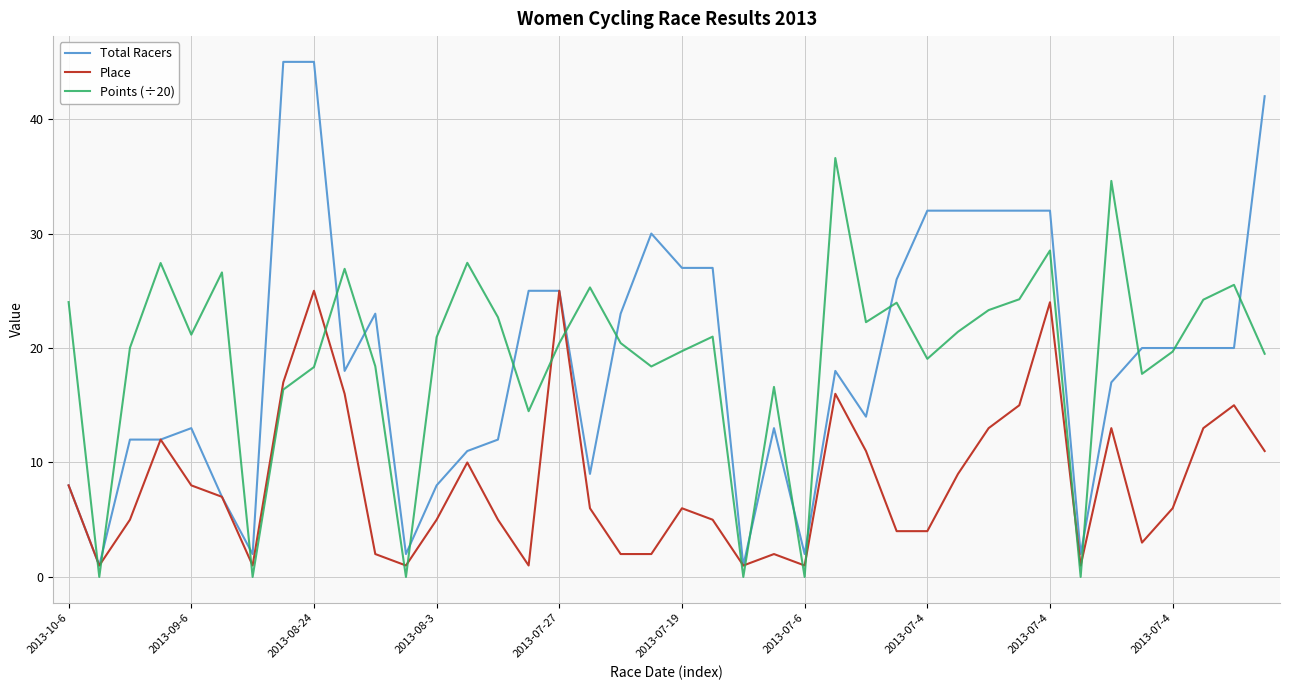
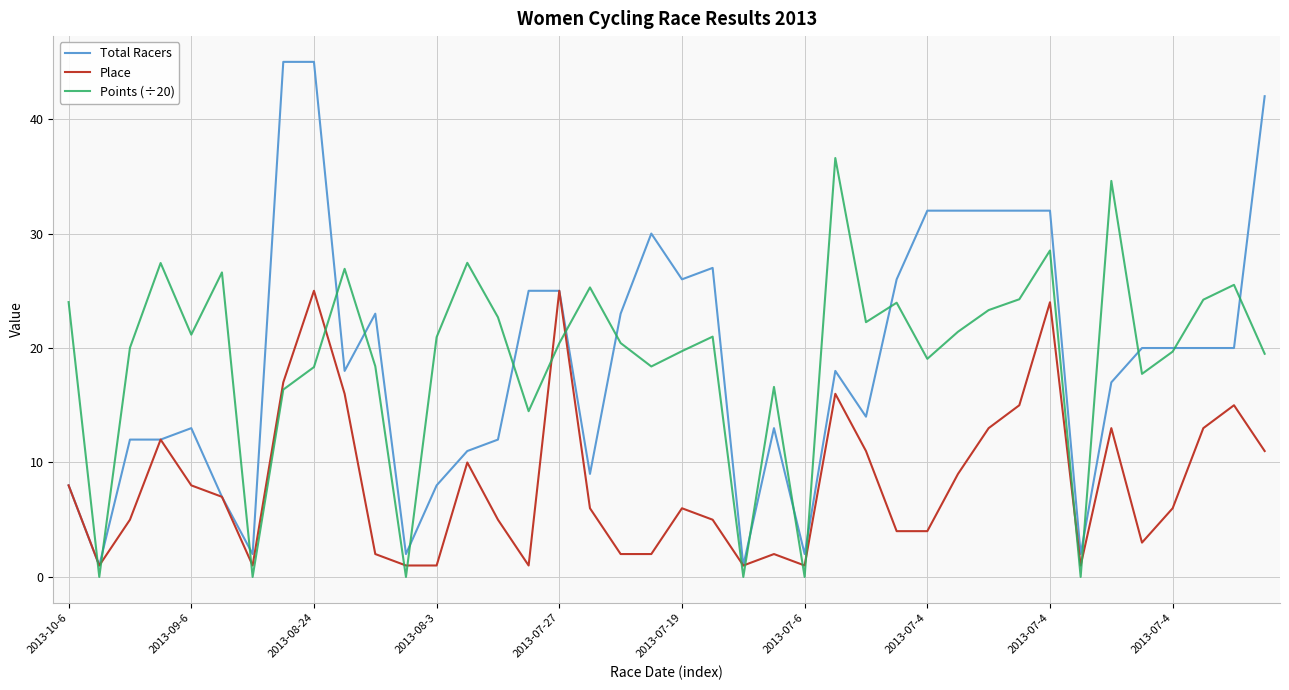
Place, 2013-08-3: 5 -> 1
Total Racers, 2013-07-19: 27 -> 26
